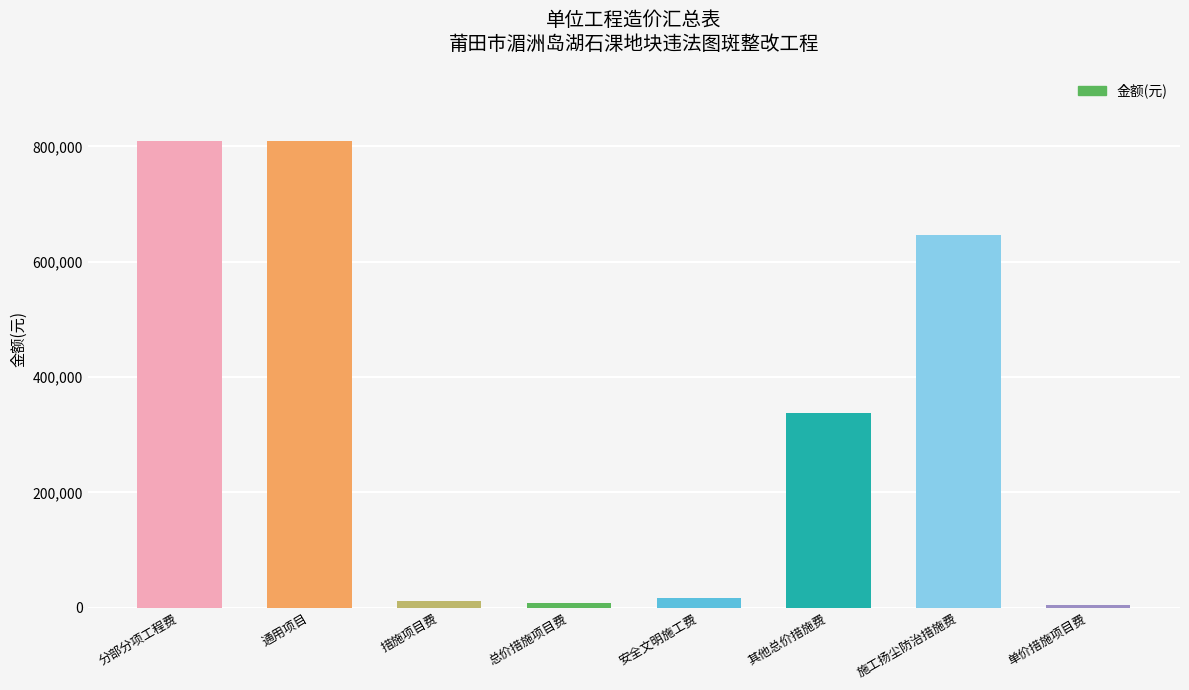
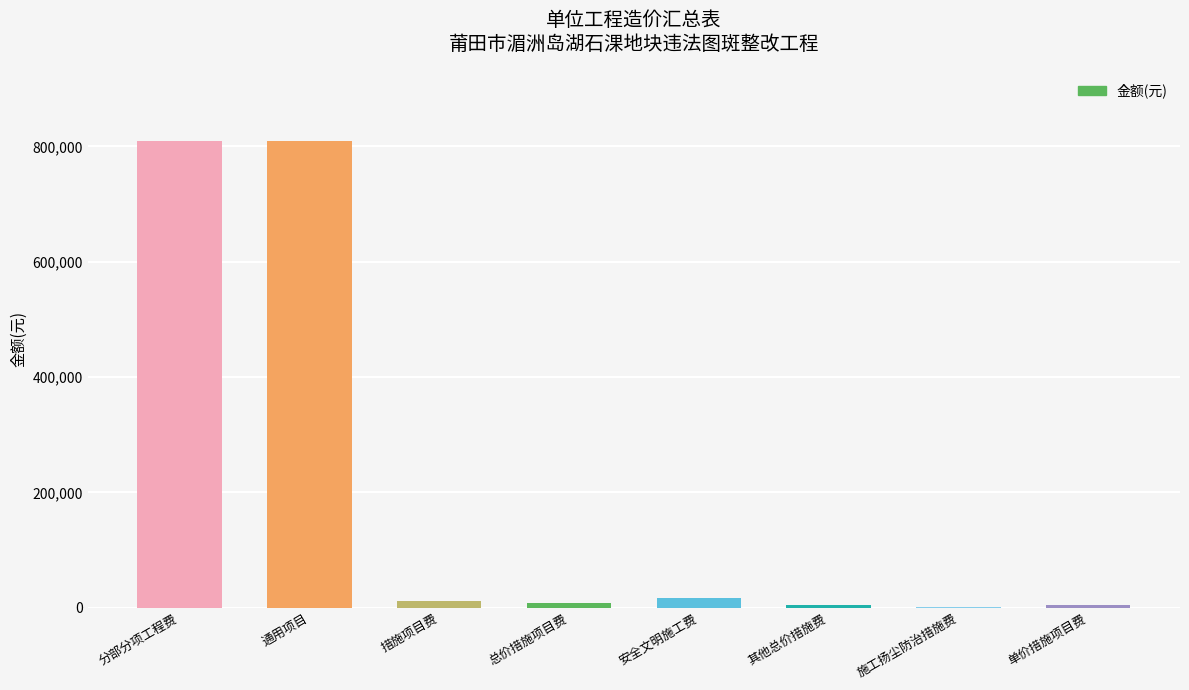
其他总价措施费: 340,000 -> 0
施工扬尘防治措施费: 650,000 -> 0
